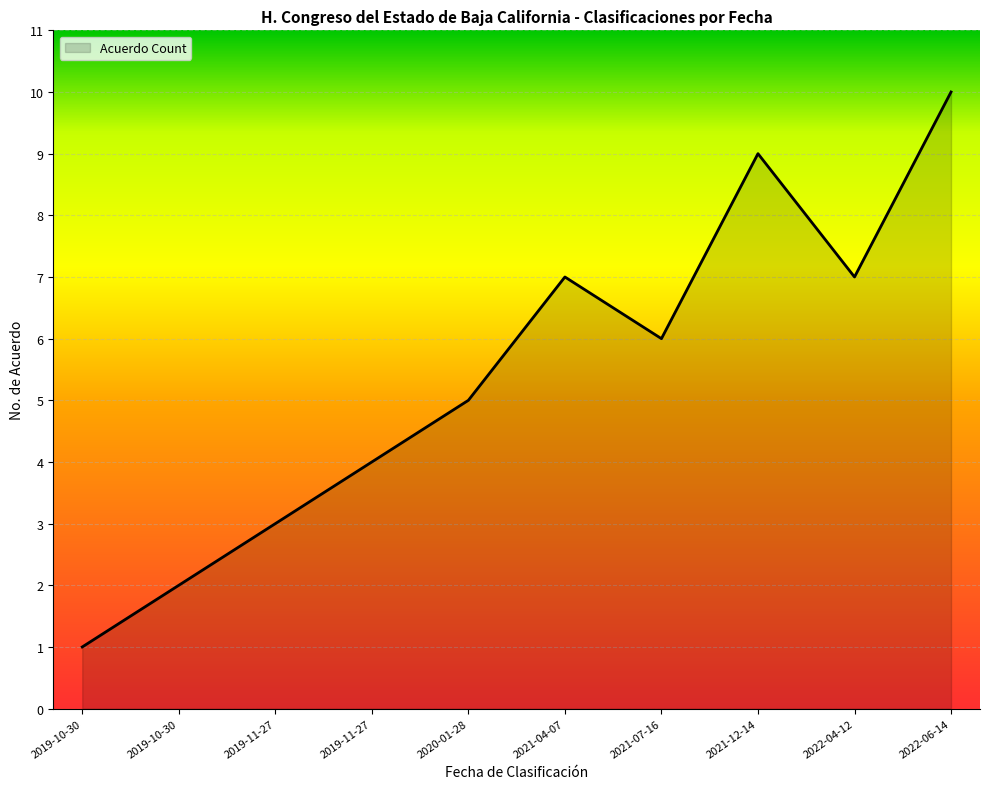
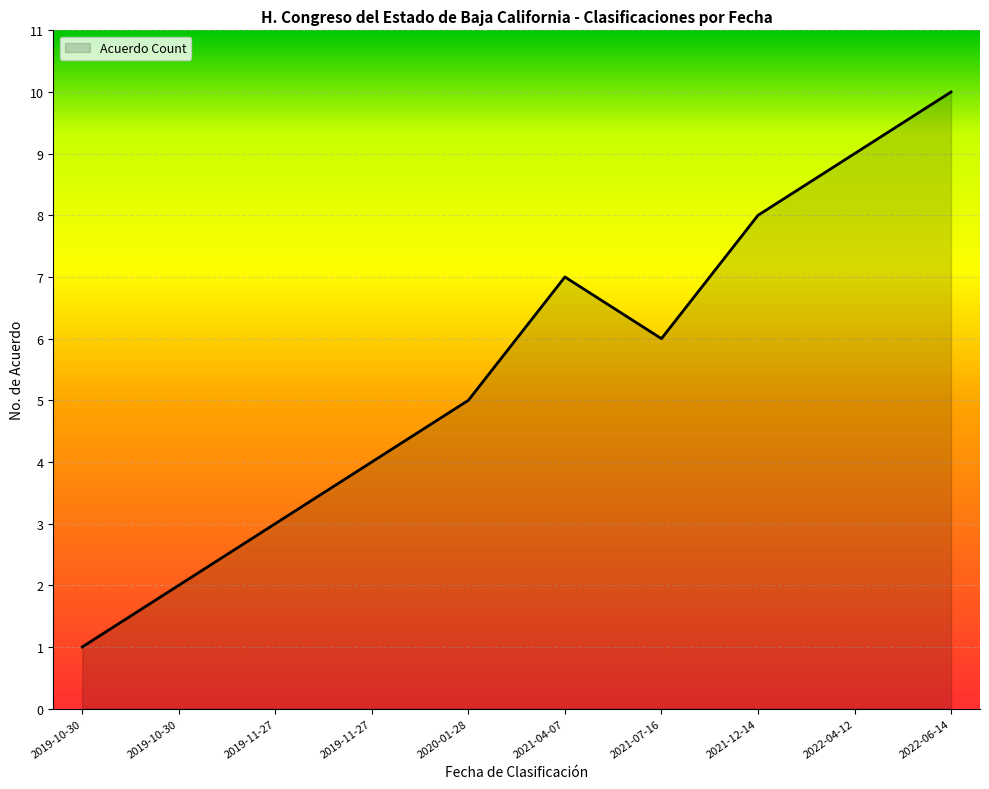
2021-12-14: 9 -> 8
2022-04-12: 7 -> 9
